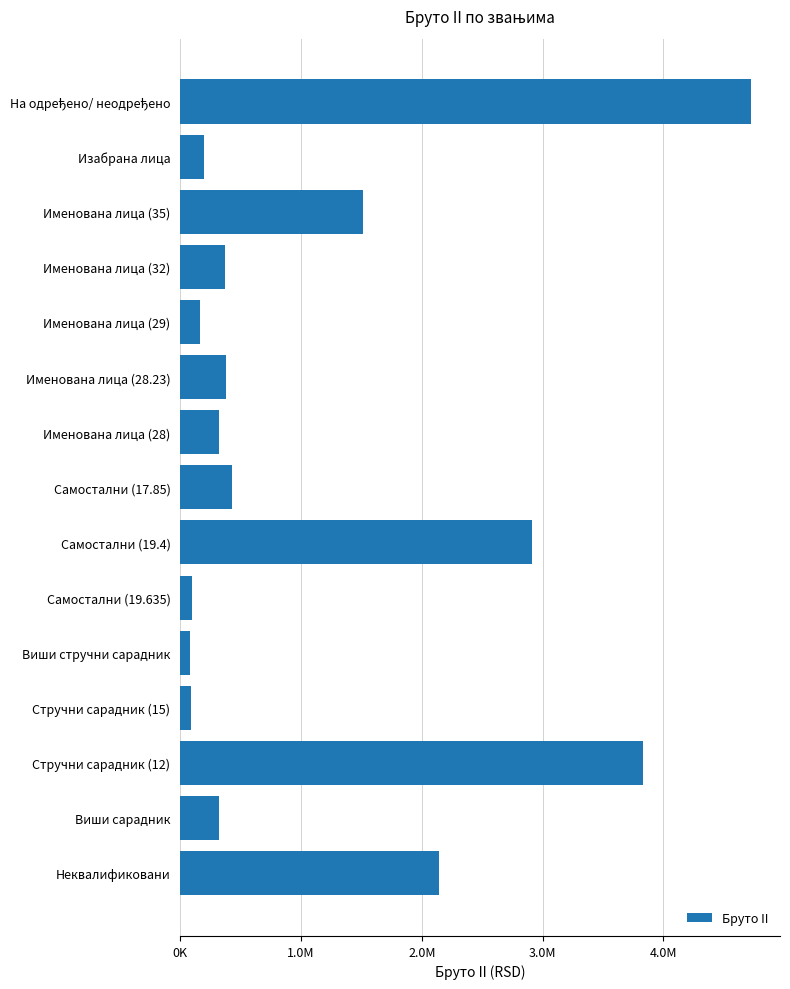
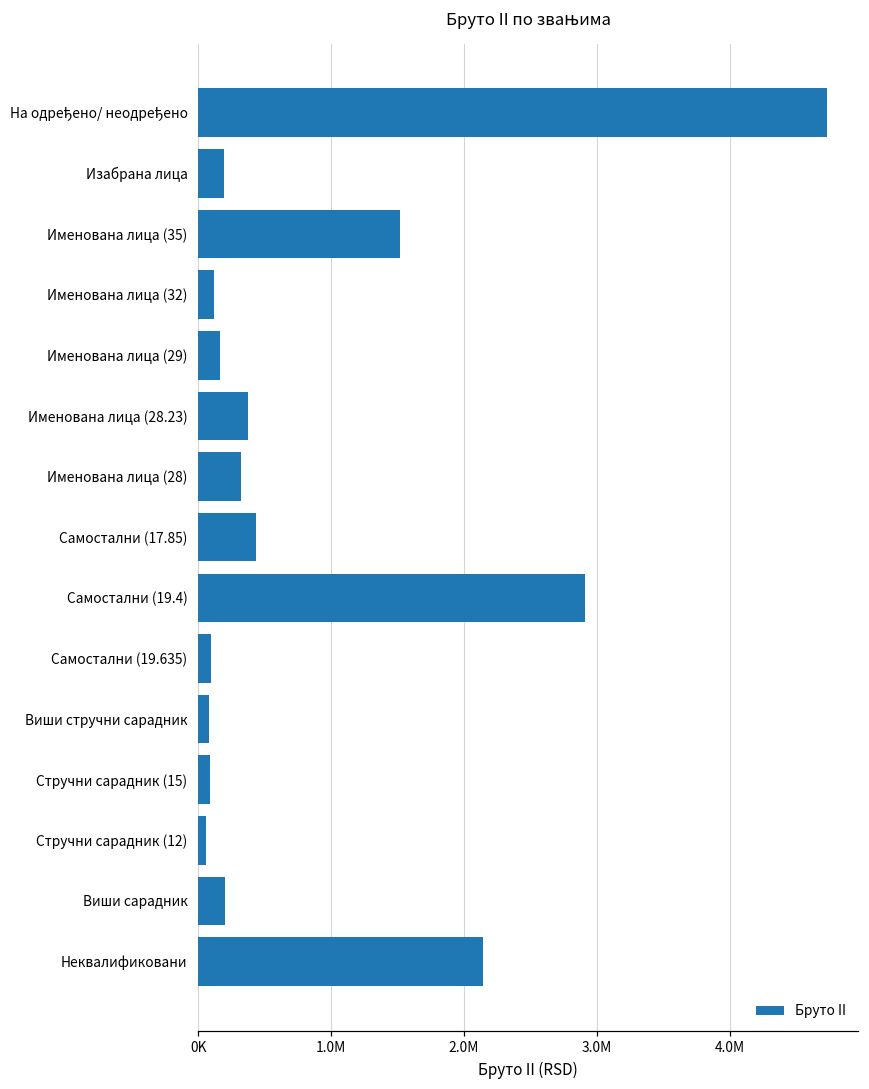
Именована лица (32): 370000 -> 120000
Стручни сарадник (12): 3830000 -> 60000
Виши сарадник: 330000 -> 200000
